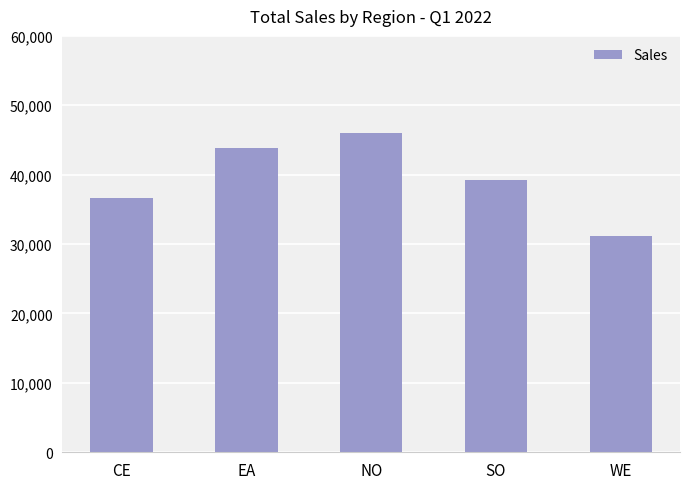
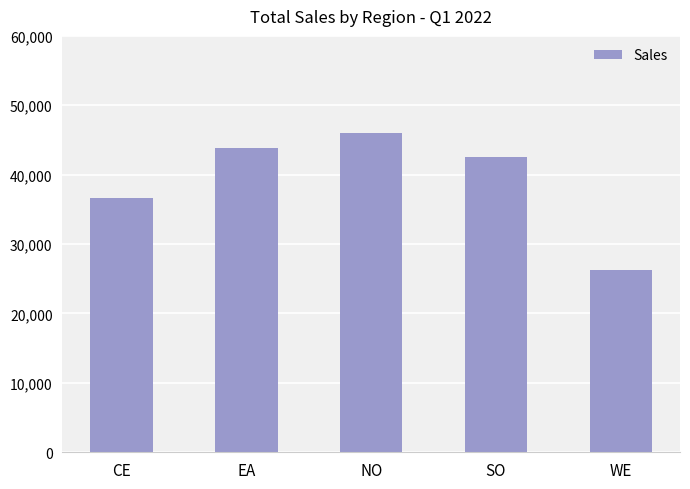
SO: 39,000 -> 43,000
WE: 31,000 -> 26,000
